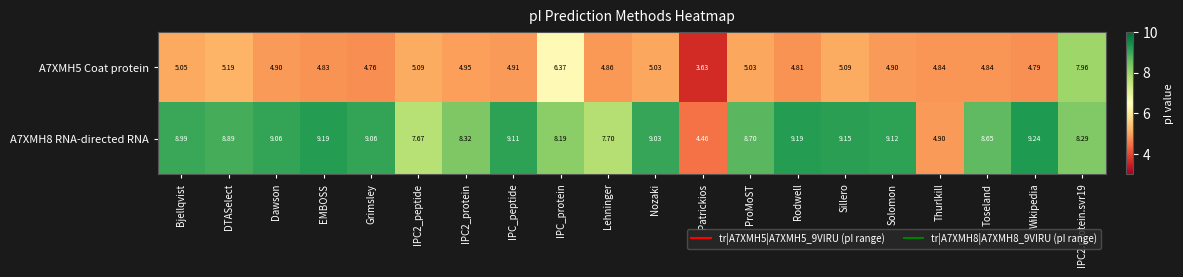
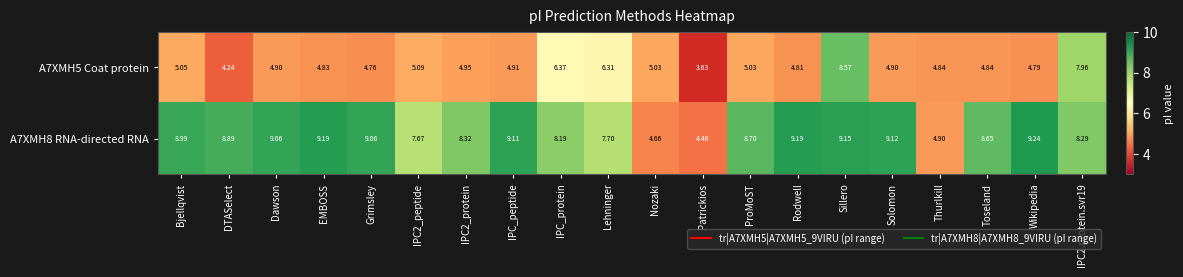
A7XMH5 Coat protein, DTASelect: 5.19 -> 4.24
A7XMH5 Coat protein, Lehninger: 4.86 -> 6.31
A7XMH5 Coat protein, Sillero: 5.09 -> 8.57
A7XMH8 RNA-directed RNA, Nozaki: 9.03 -> 4.66
